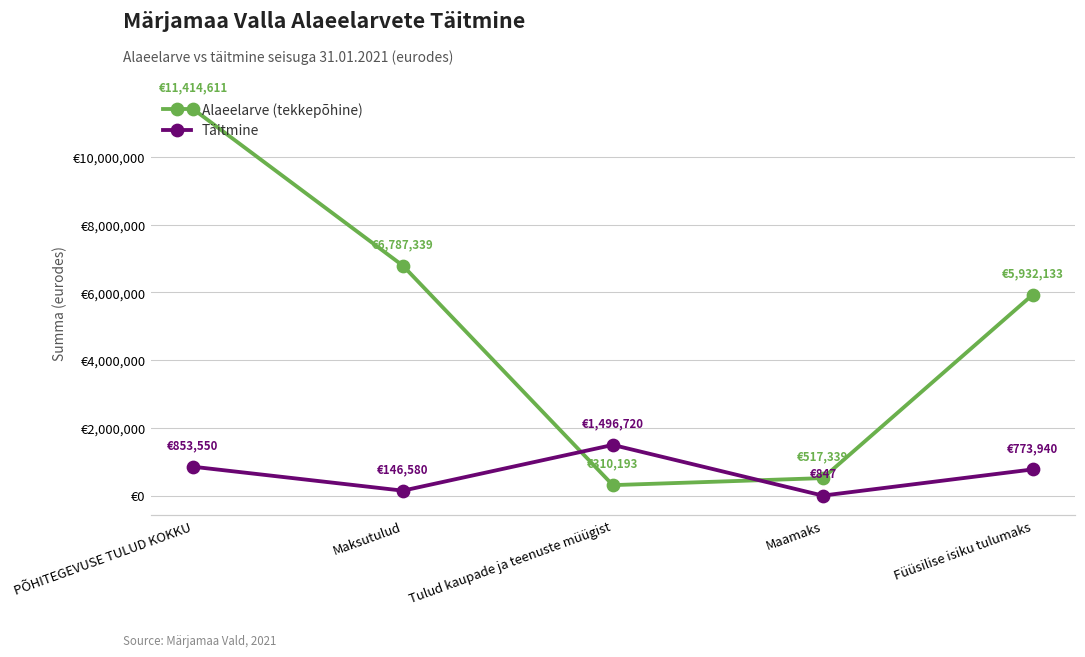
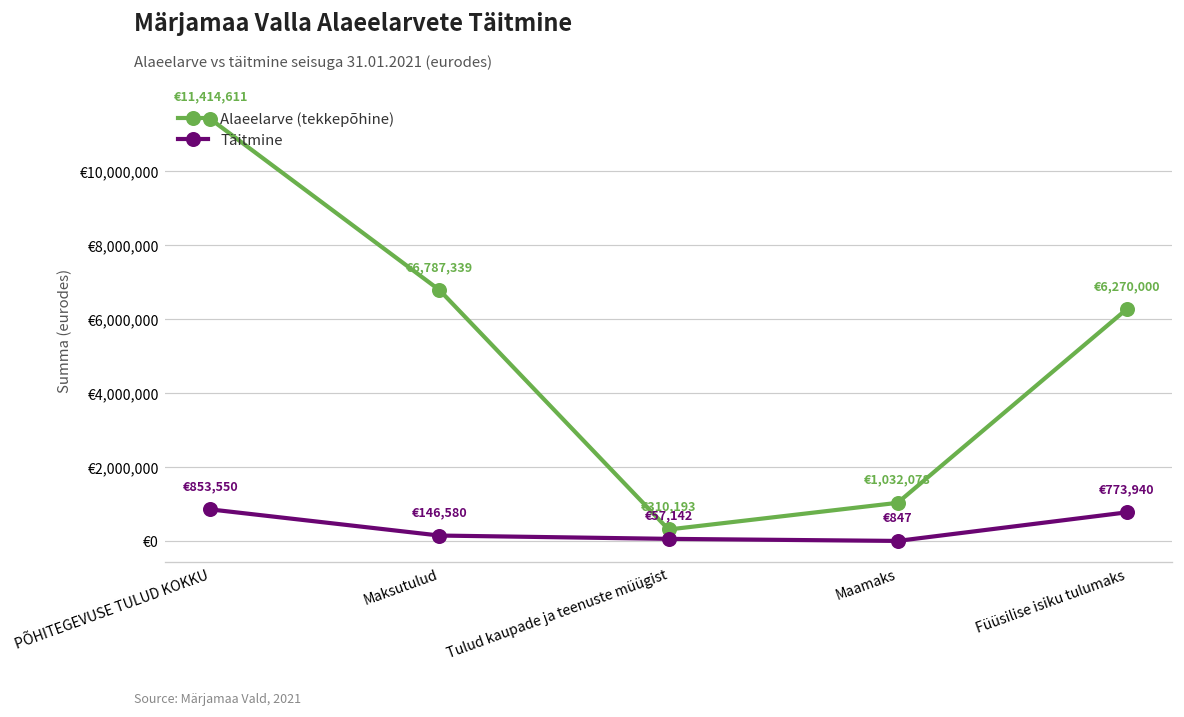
Täitmine, Tulud kaupade ja teenuste müügist: €1,496,720 -> €57,142
Alaeelarve (tekkepõhine), Maamaks: €517,339 -> €1,032,078
Alaeelarve (tekkepõhine), Füüsilise isiku tulumaks: €5,932,133 -> €6,270,000
